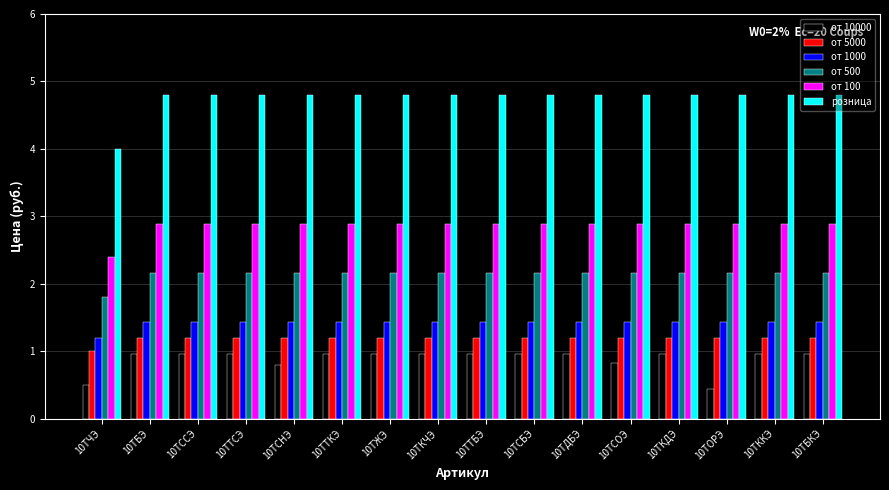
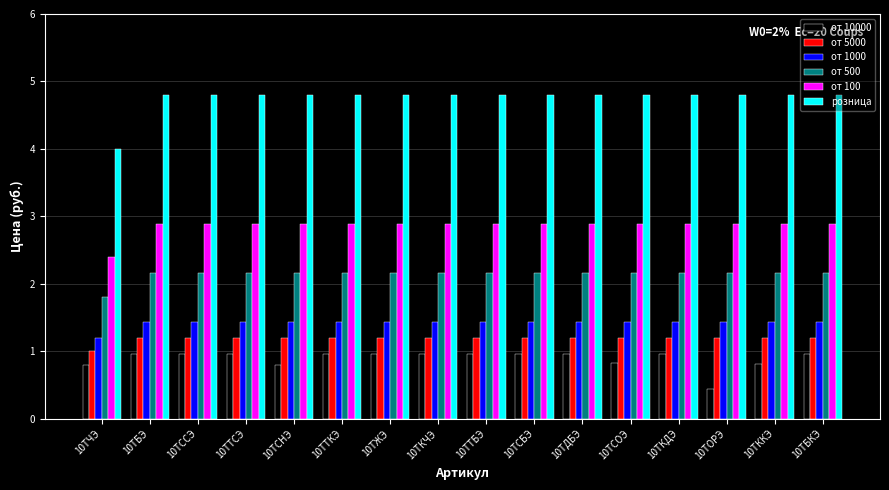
от 10000, 10ТЧЭ: 0.5 -> 0.8
от 10000, 10ТККЭ: 1.0 -> 0.8
